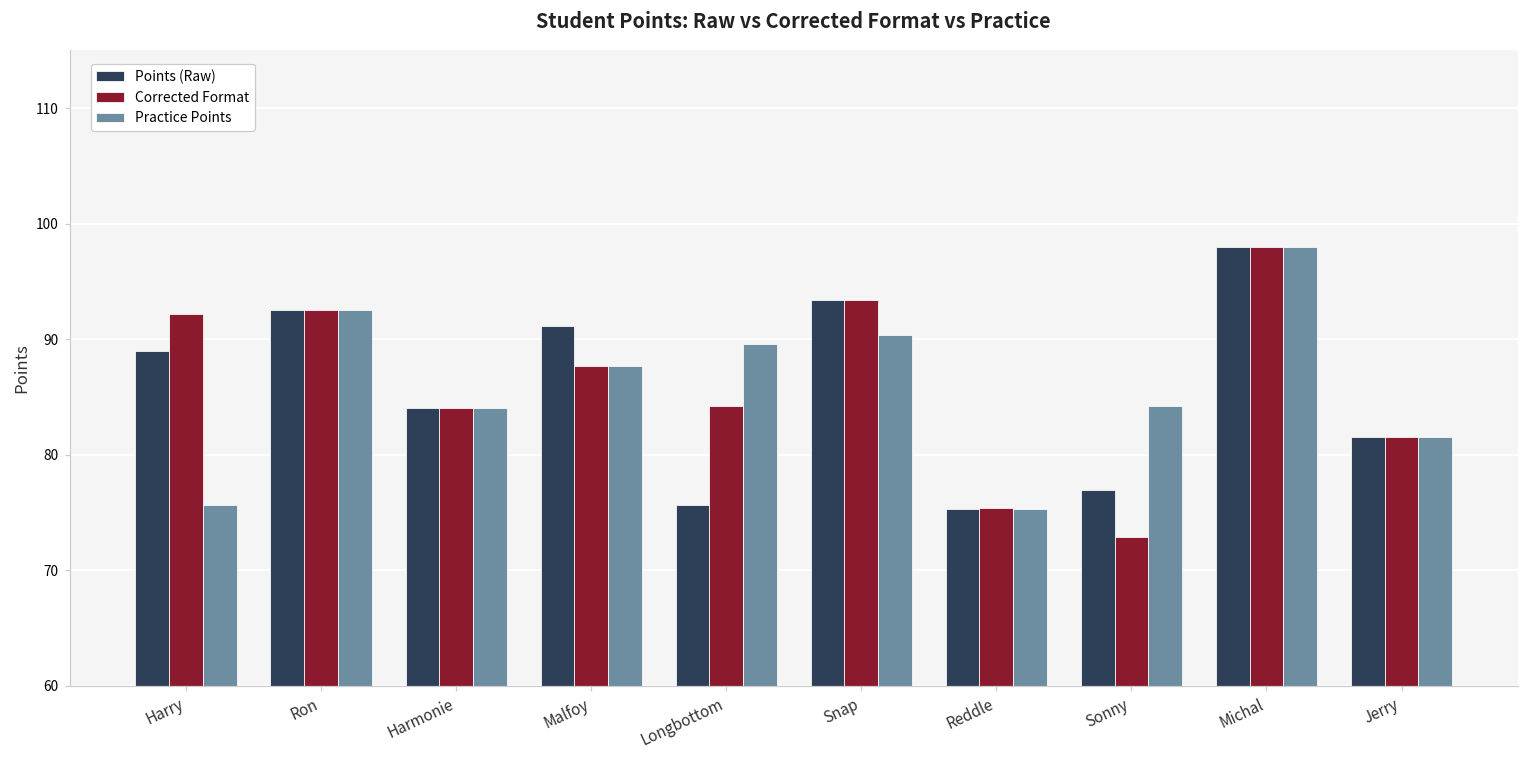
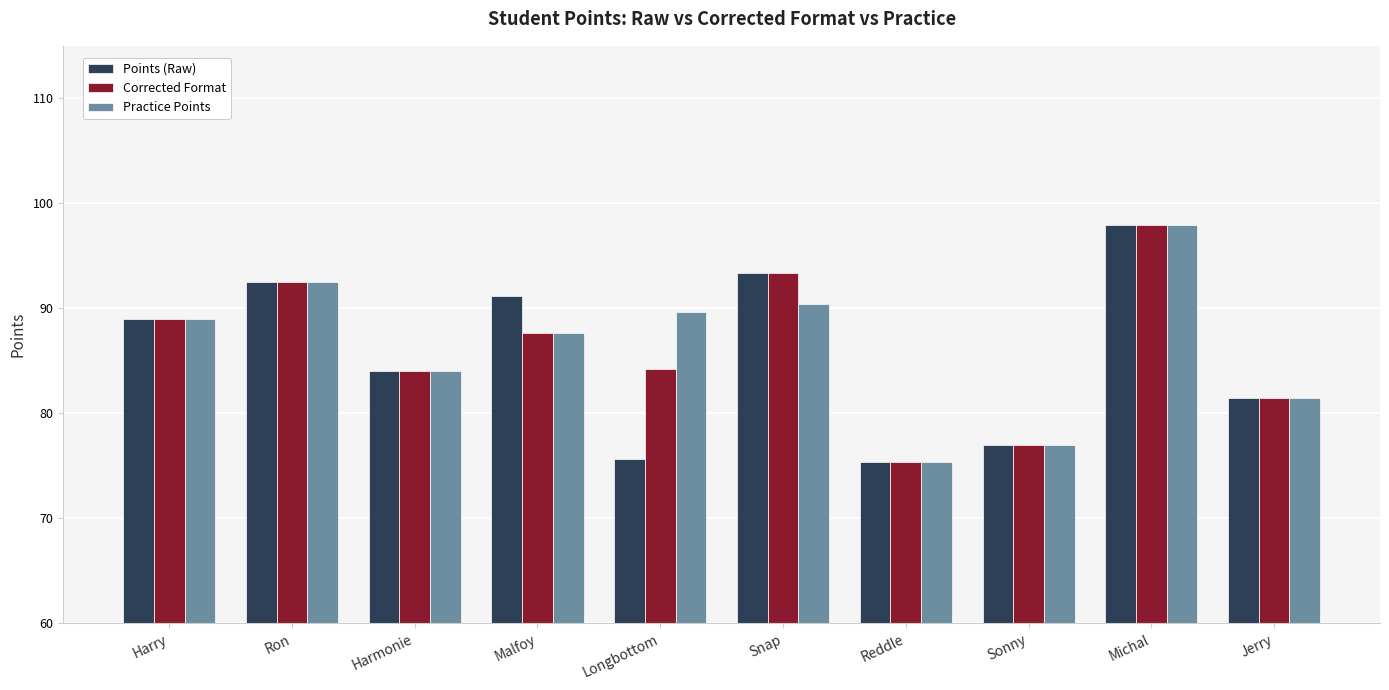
Corrected Format, Harry: 92.2 -> 89.0
Practice Points, Harry: 75.6 -> 89.0
Corrected Format, Sonny: 72.9 -> 77.0
Practice Points, Sonny: 84.2 -> 77.0
